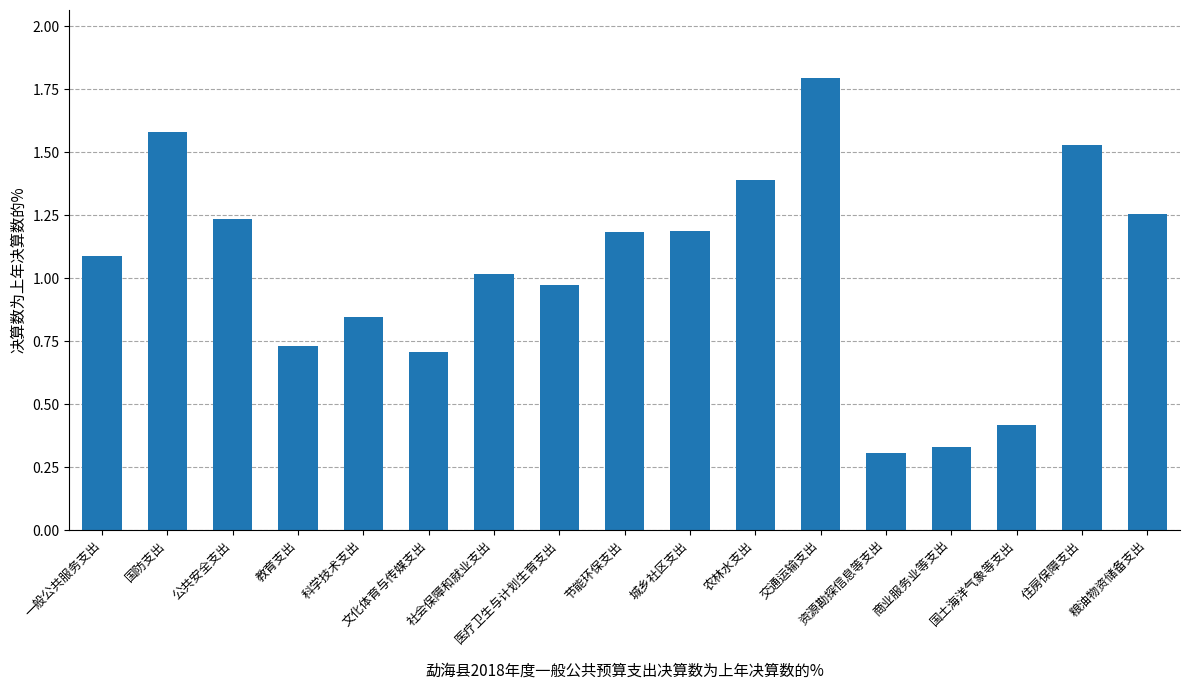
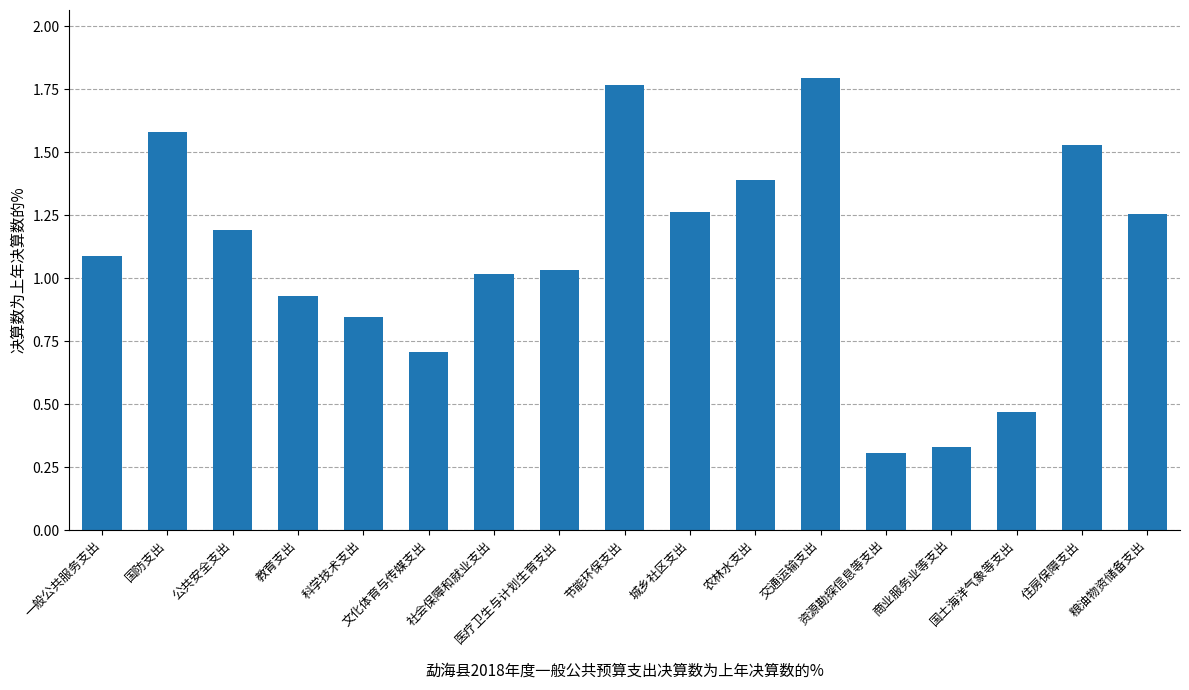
公共安全支出: 1.23 -> 1.19
教育支出: 0.73 -> 0.93
医疗卫生与计划生育支出: 0.97 -> 1.03
节能环保支出: 1.18 -> 1.76
城乡社区支出: 1.19 -> 1.26
国土海洋气象等支出: 0.42 -> 0.47
